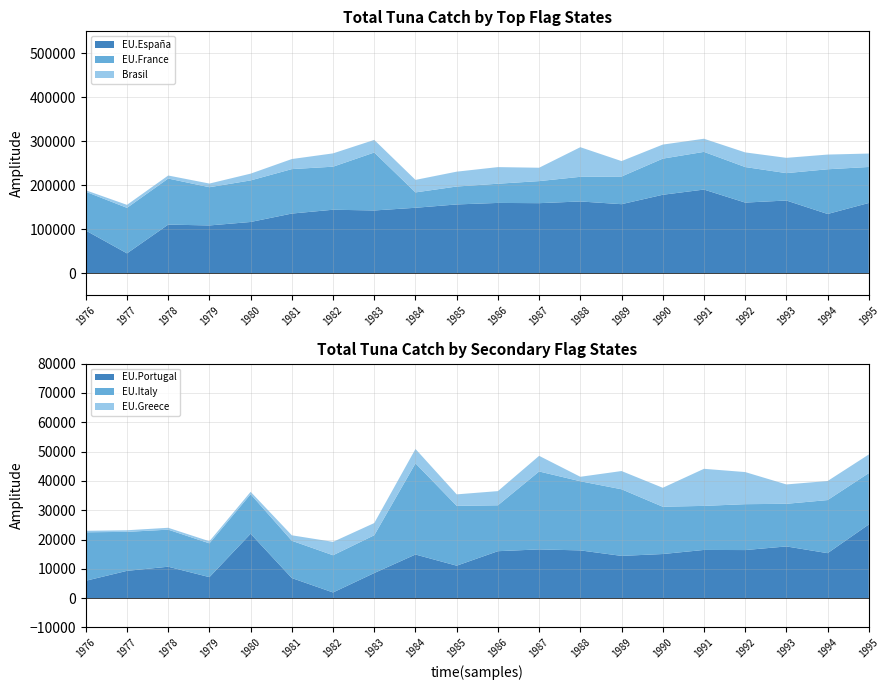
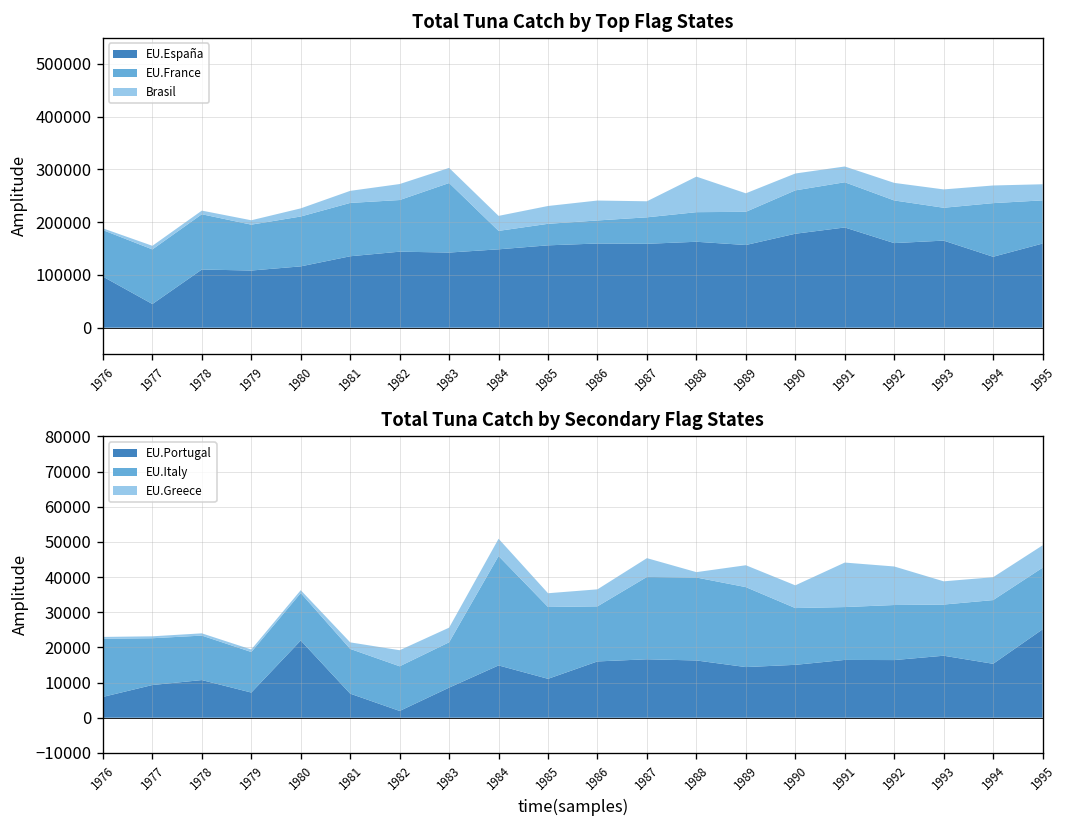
Total Tuna Catch by Secondary Flag States, EU.Italy, 1987: 27000 -> 23000
